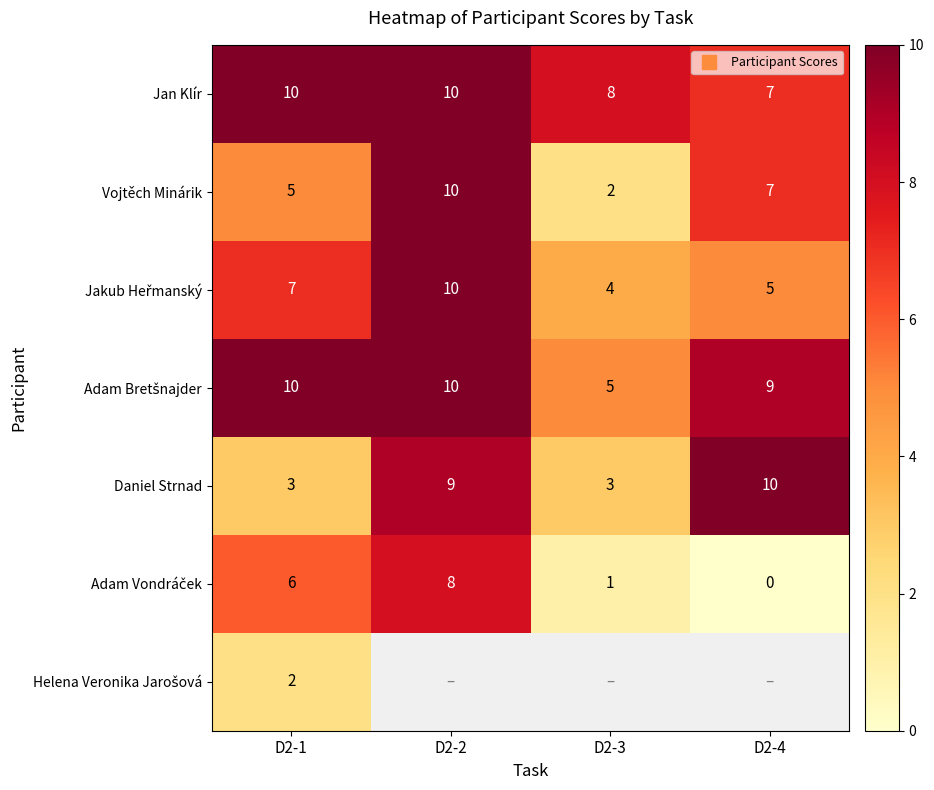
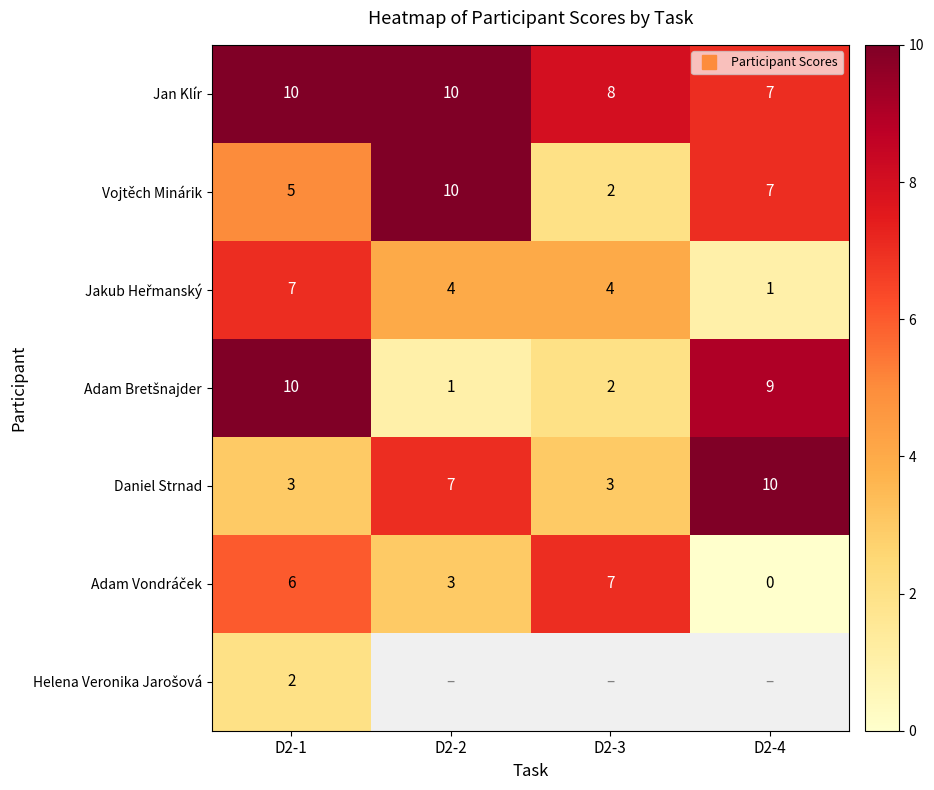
Jakub Heřmanský, D2-2: 10 -> 4
Jakub Heřmanský, D2-4: 5 -> 1
Adam Bretšnajder, D2-2: 10 -> 1
Adam Bretšnajder, D2-3: 5 -> 2
Daniel Strnad, D2-2: 9 -> 7
Adam Vondráček, D2-2: 8 -> 3
Adam Vondráček, D2-3: 1 -> 7
